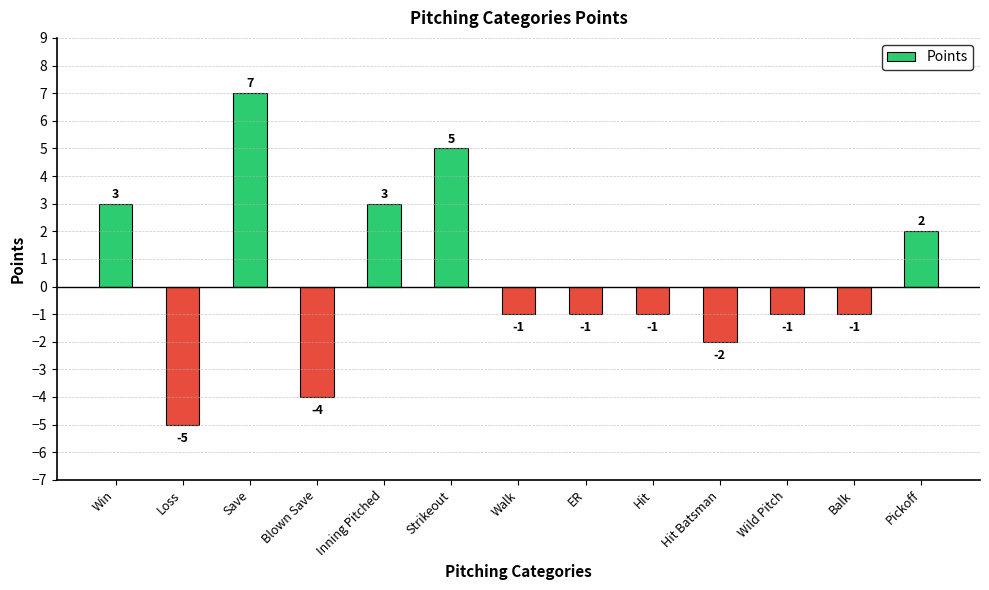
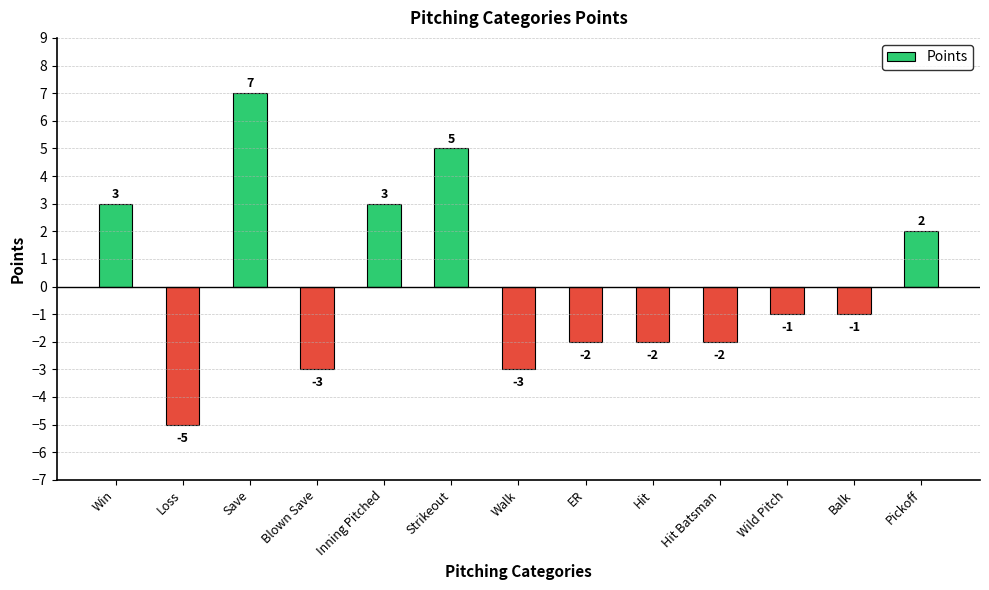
Blown Save: -4 -> -3
Walk: -1 -> -3
ER: -1 -> -2
Hit: -1 -> -2
